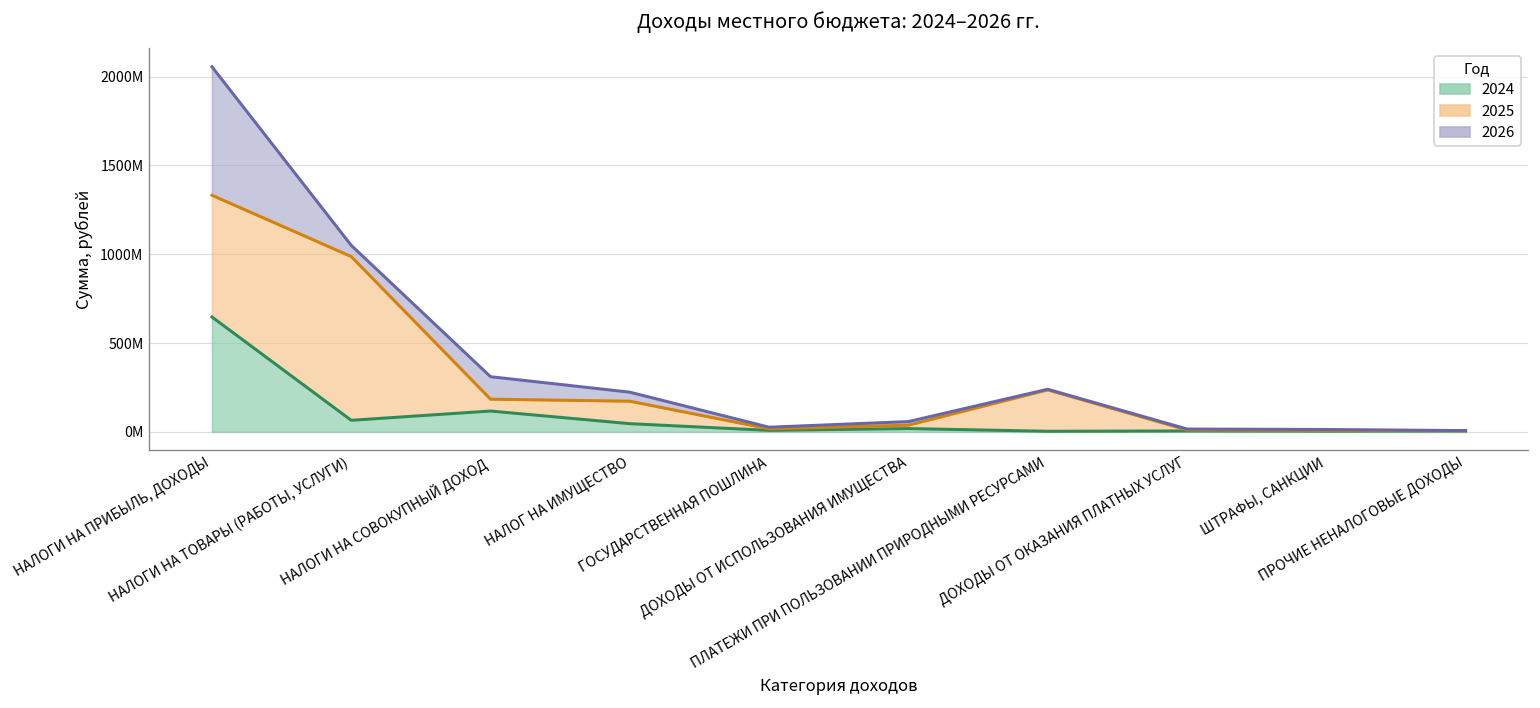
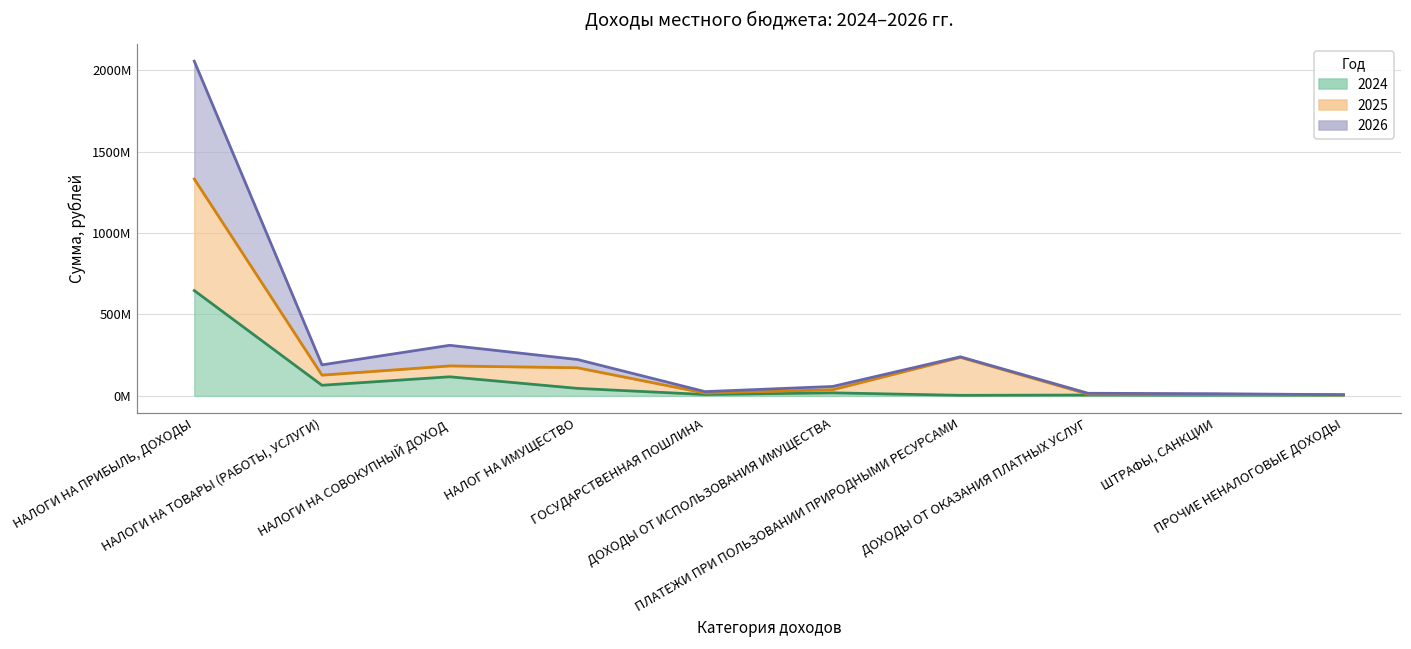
2025, НАЛОГИ НА ТОВАРЫ (РАБОТЫ, УСЛУГИ): 920000000 -> 60000000
